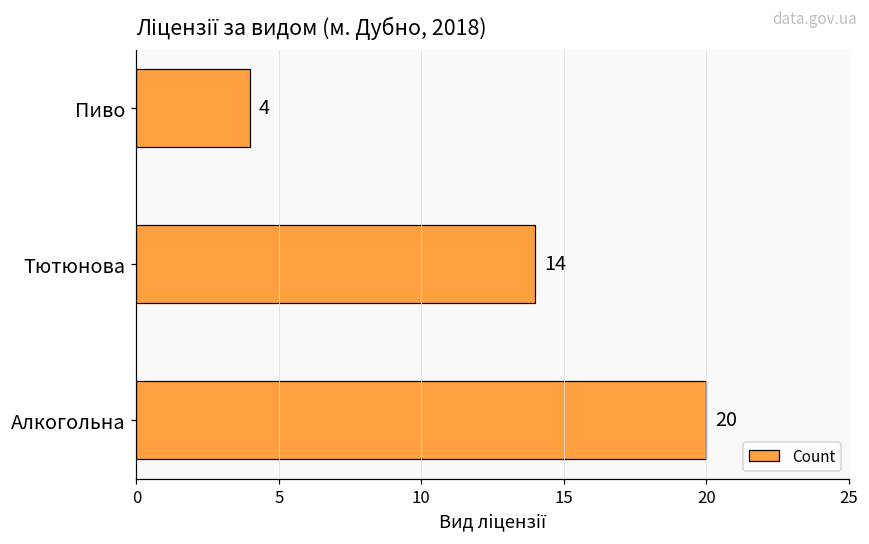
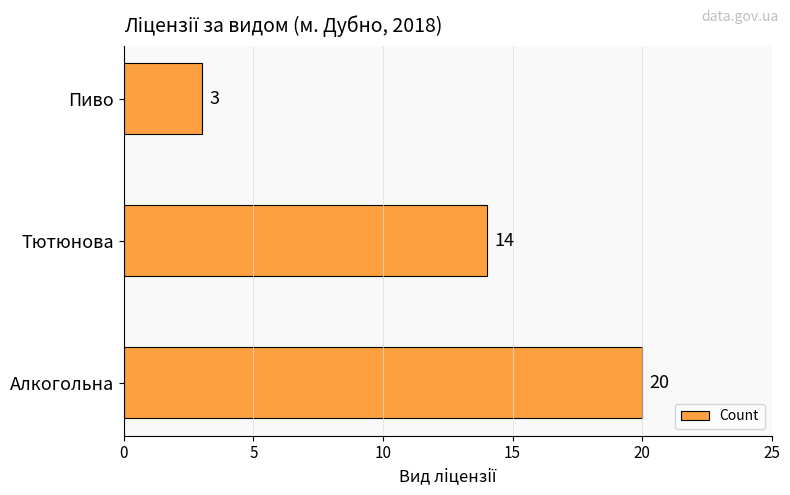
Пиво: 4 -> 3
